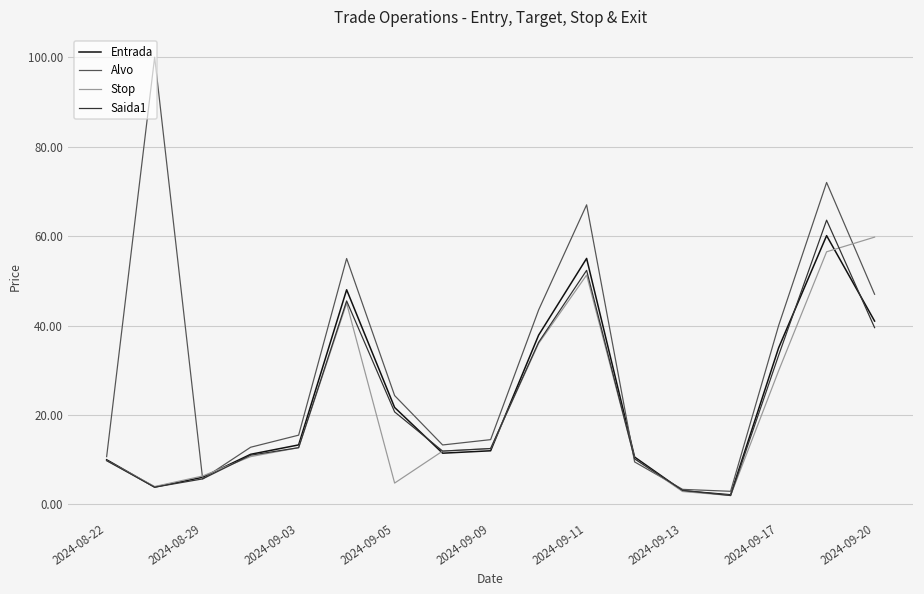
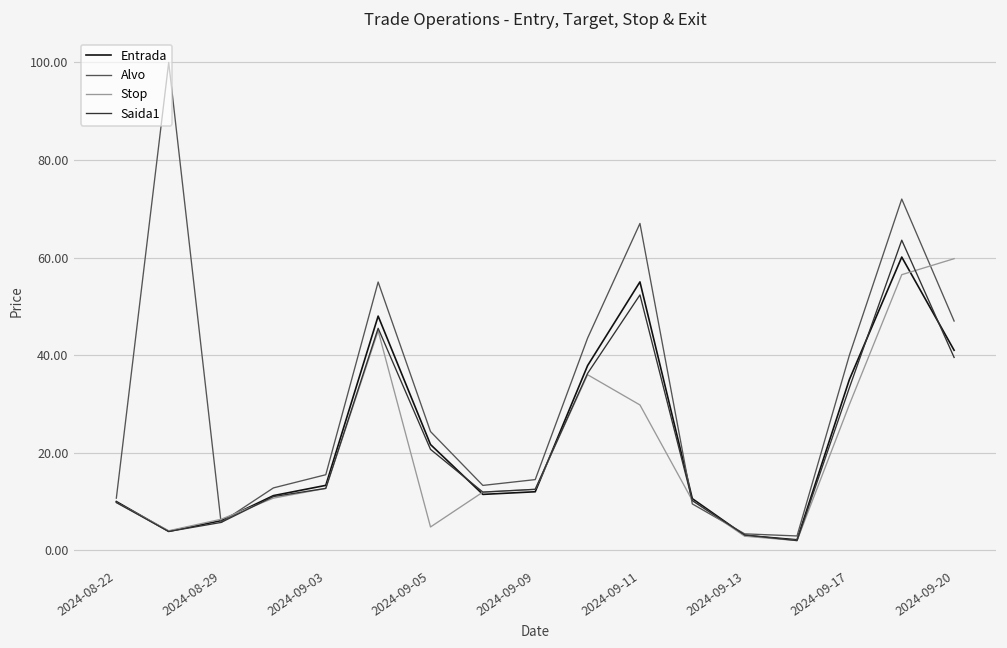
Stop, 2024-09-11: 51 -> 30
